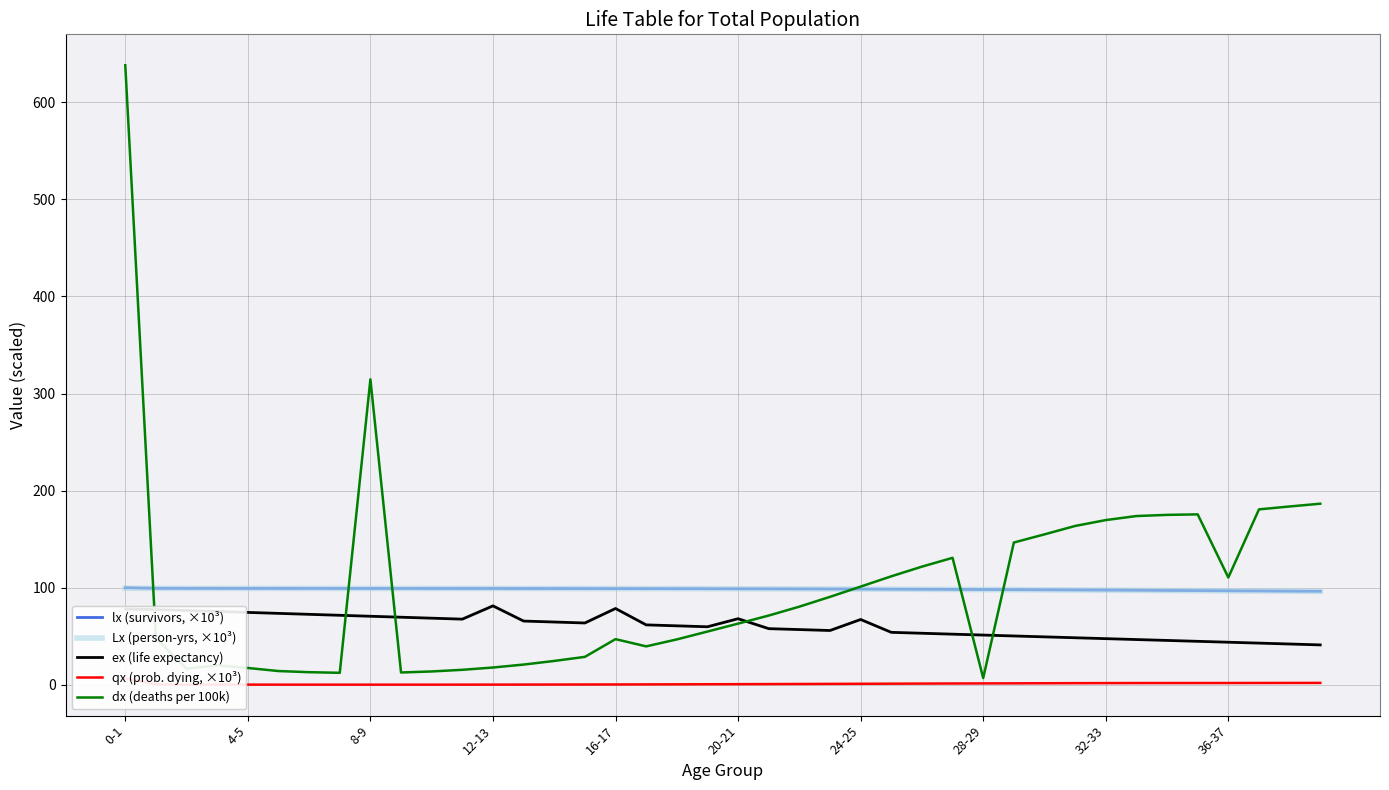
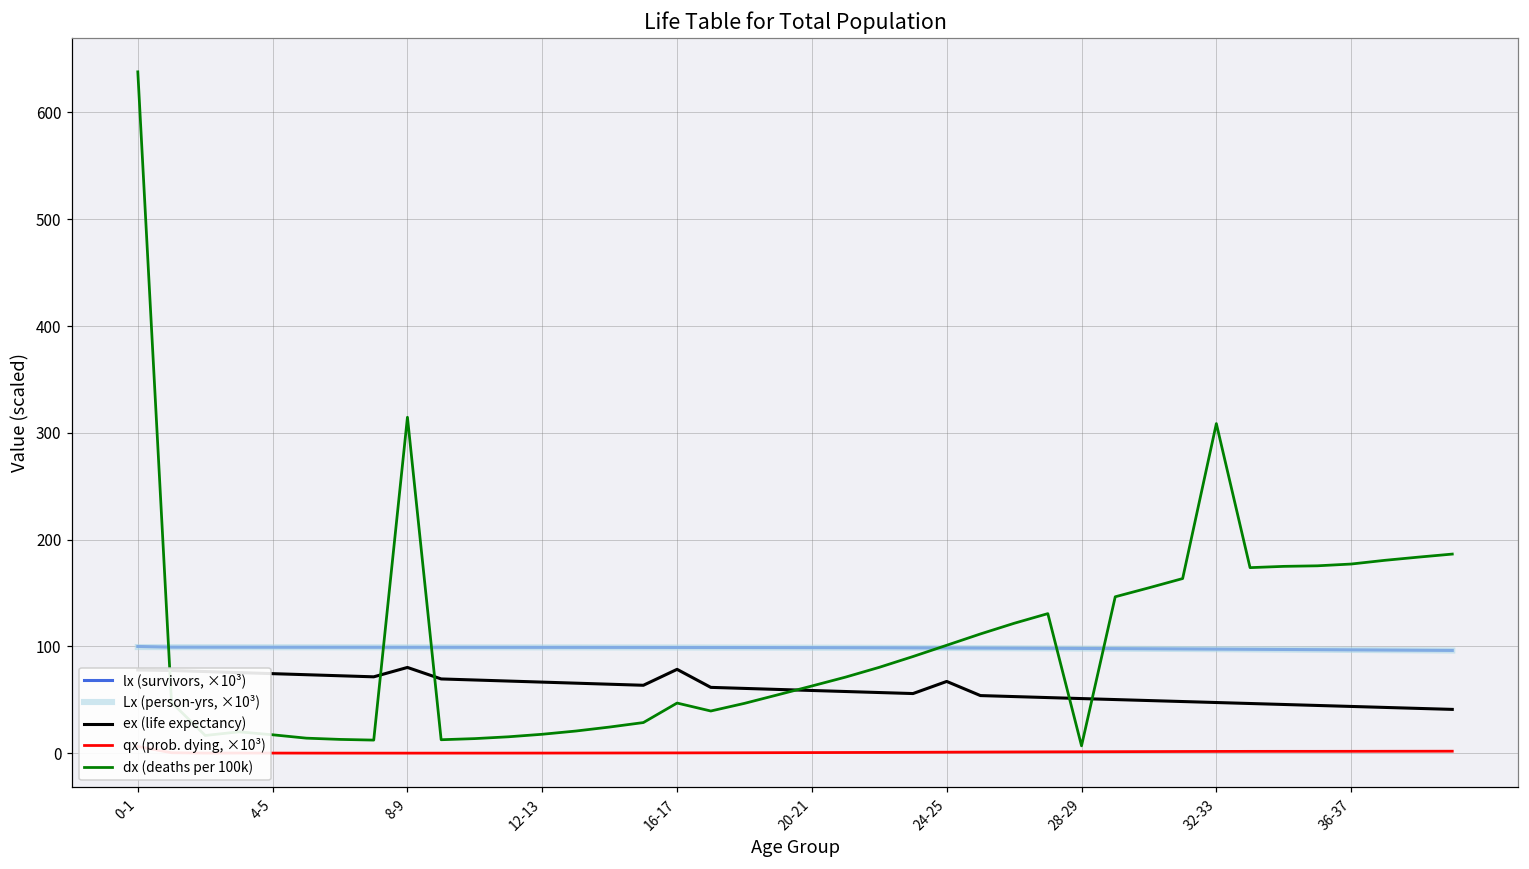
ex (life expectancy), 8-9: 70 -> 80
ex (life expectancy), 12-13: 80 -> 70
ex (life expectancy), 20-21: 70 -> 60
dx (deaths per 100k), 32-33: 170 -> 310
dx (deaths per 100k), 36-37: 110 -> 180
